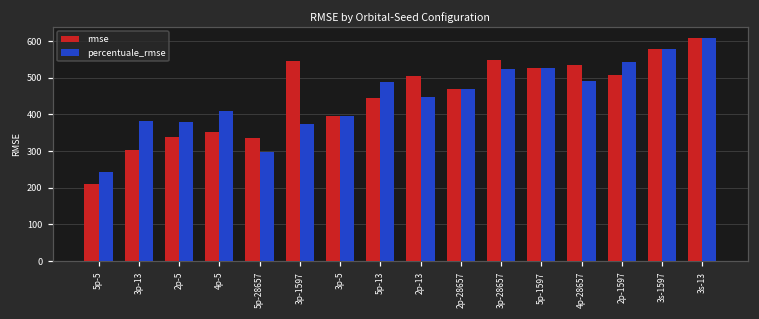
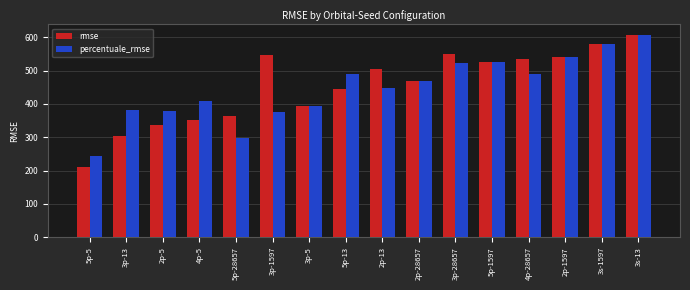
rmse, 5p-28657: 330 -> 360
rmse, 2p-1597: 510 -> 540
